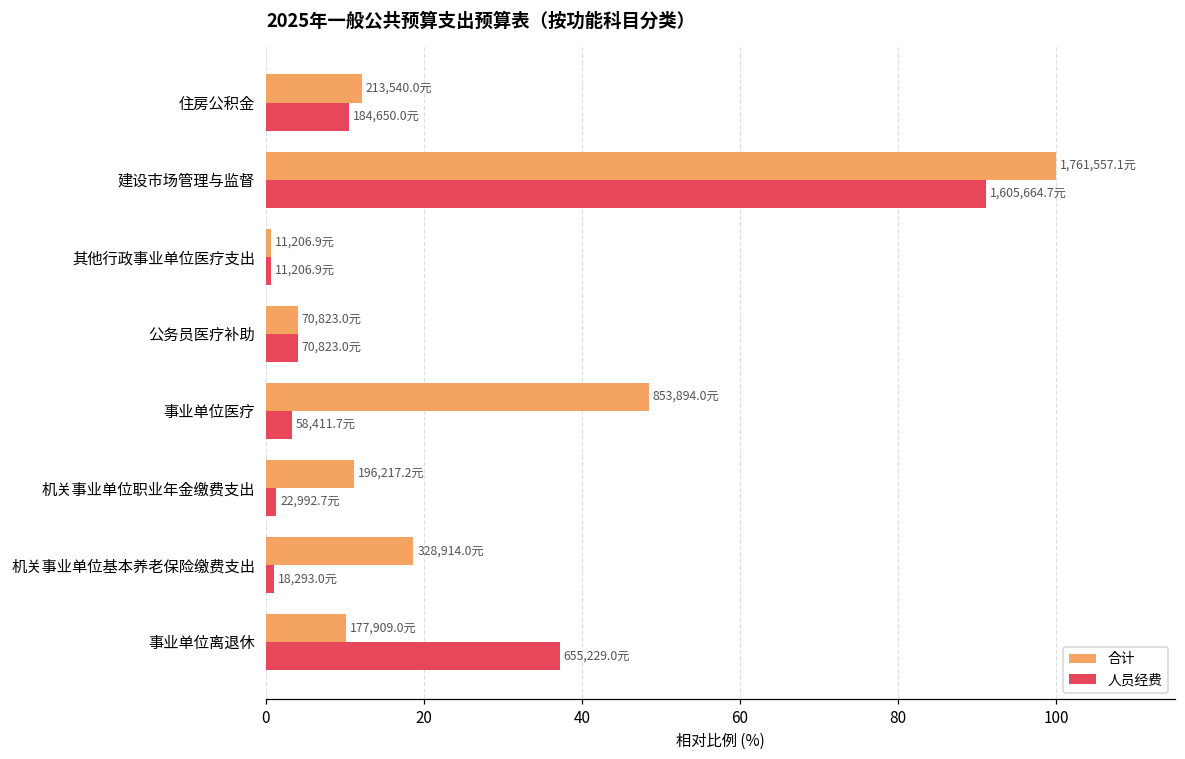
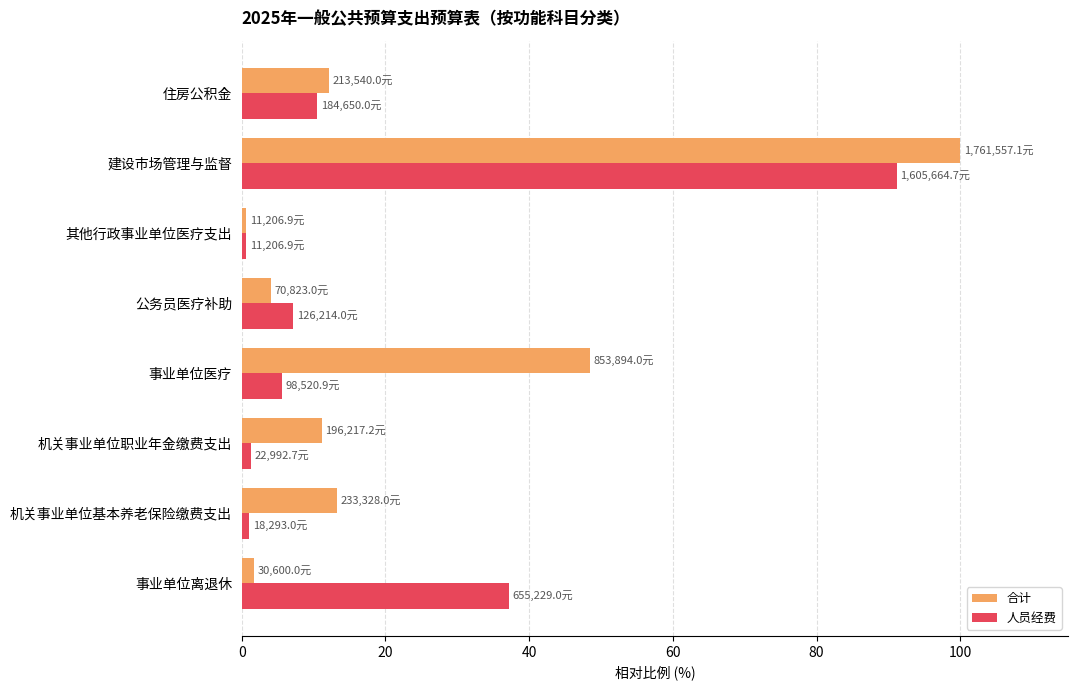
人员经费, 公务员医疗补助: 70,823.0元 -> 126,214.0元
人员经费, 事业单位医疗: 58,411.7元 -> 98,520.9元
合计, 机关事业单位基本养老保险缴费支出: 328,914.0元 -> 233,328.0元
合计, 事业单位离退休: 177,909.0元 -> 30,600.0元
